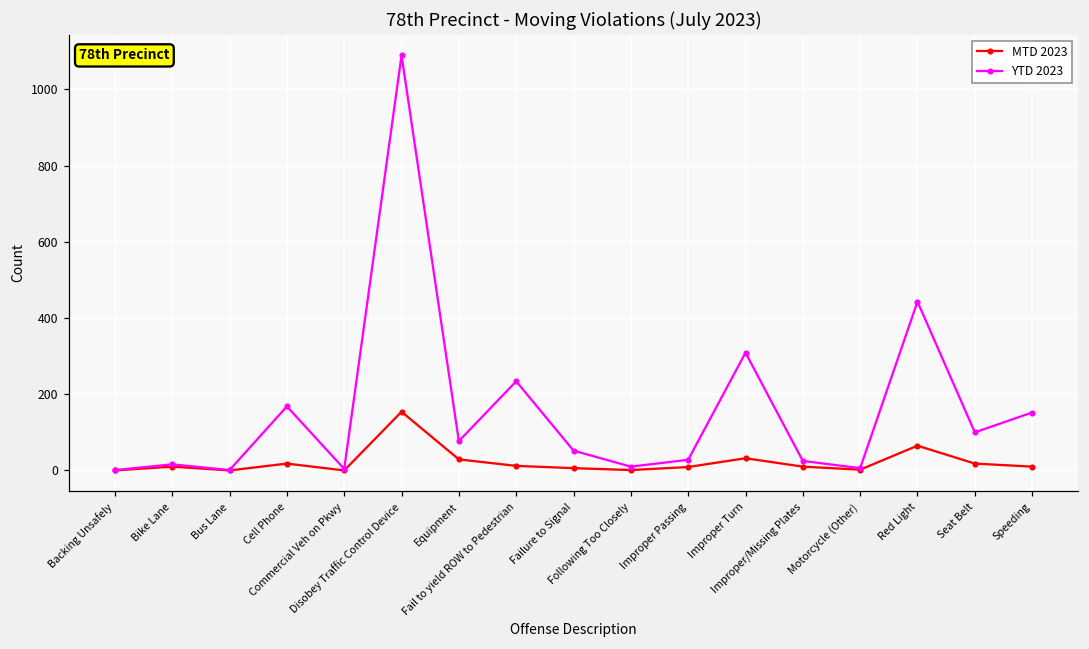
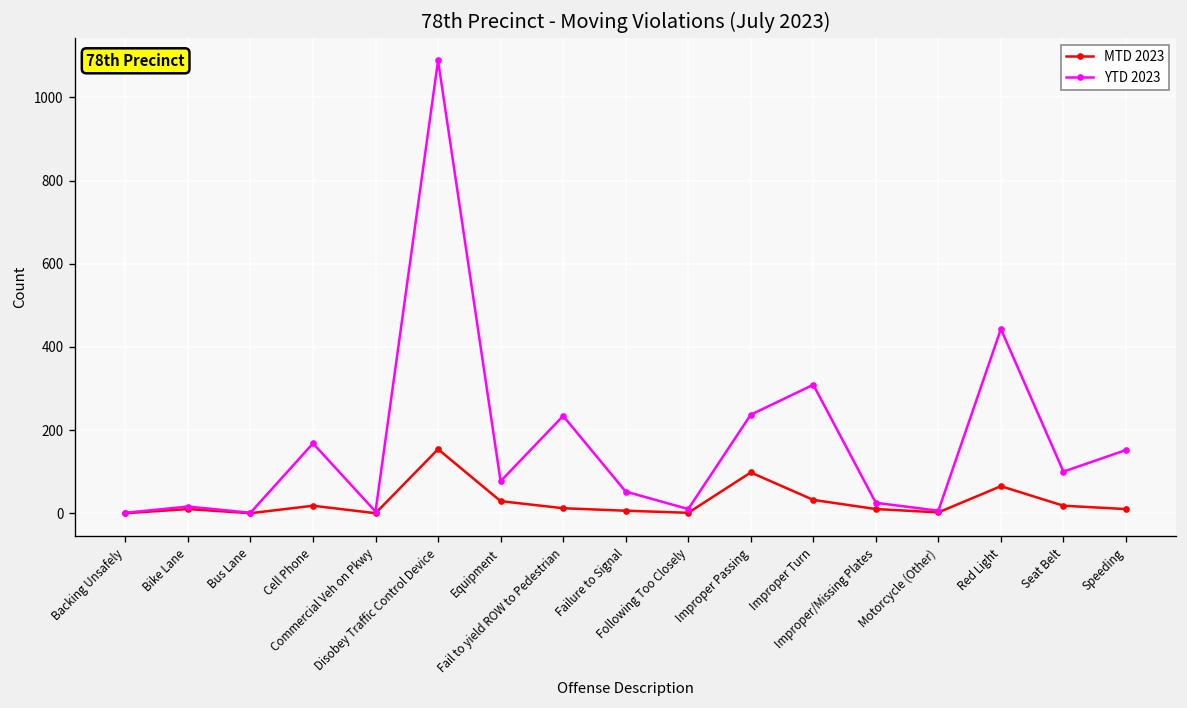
MTD 2023, Improper Passing: 10 -> 100
YTD 2023, Improper Passing: 30 -> 240
